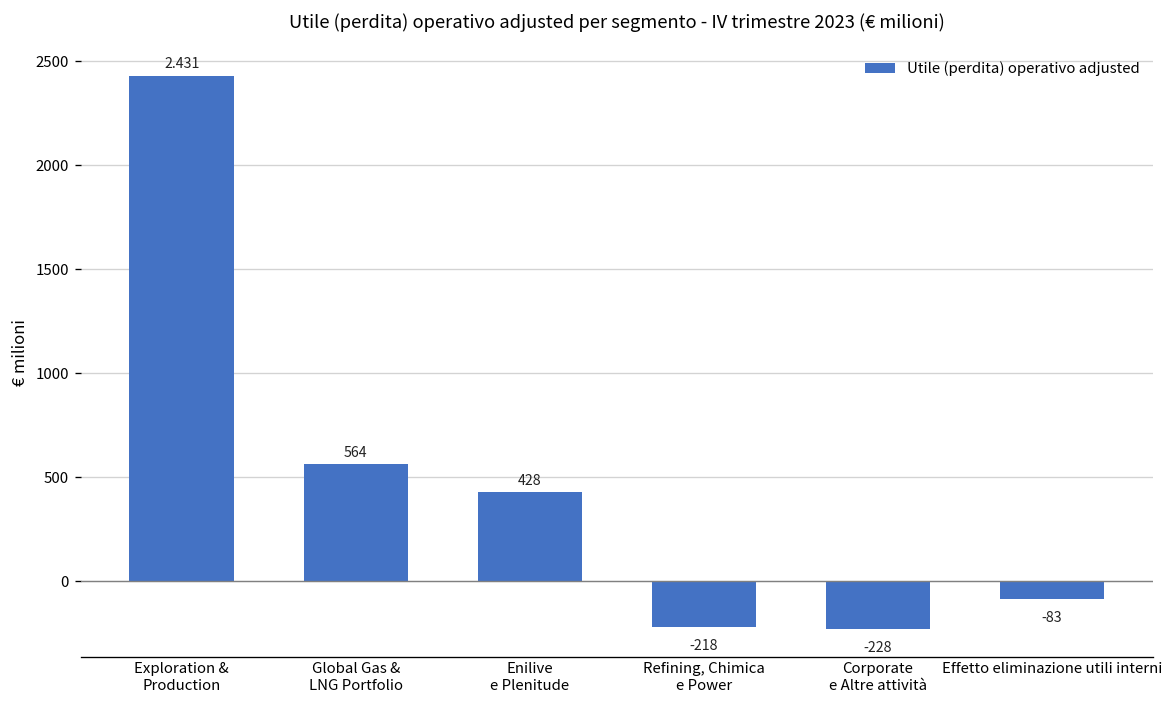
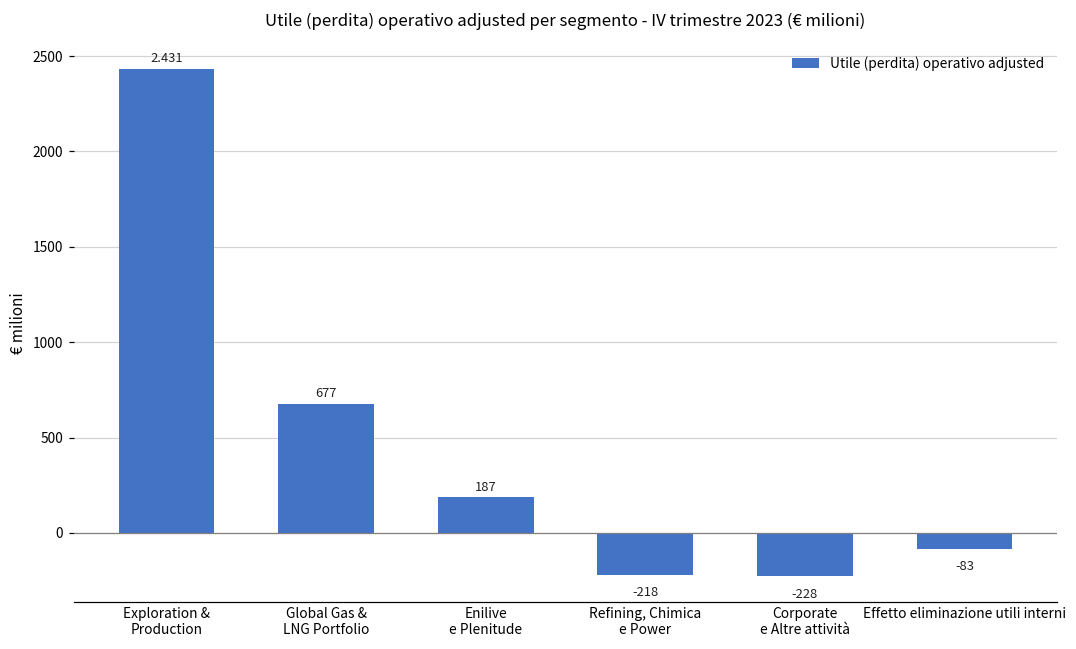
Global Gas & LNG Portfolio: 564 -> 677
Enilive e Plenitude: 428 -> 187
